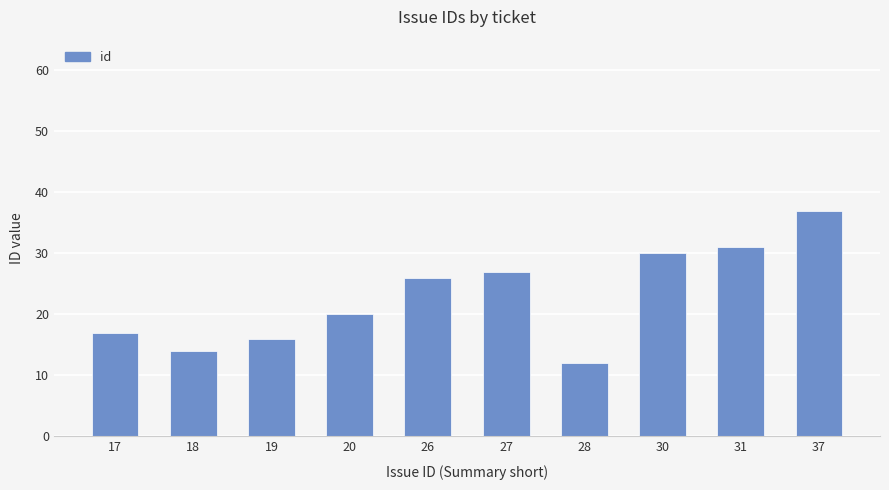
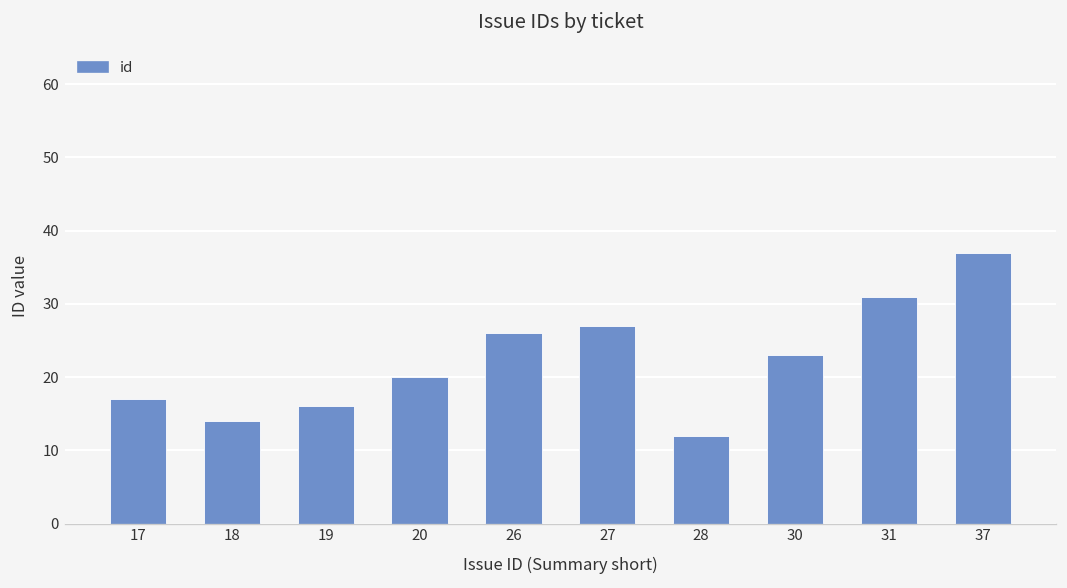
30: 30 -> 23
